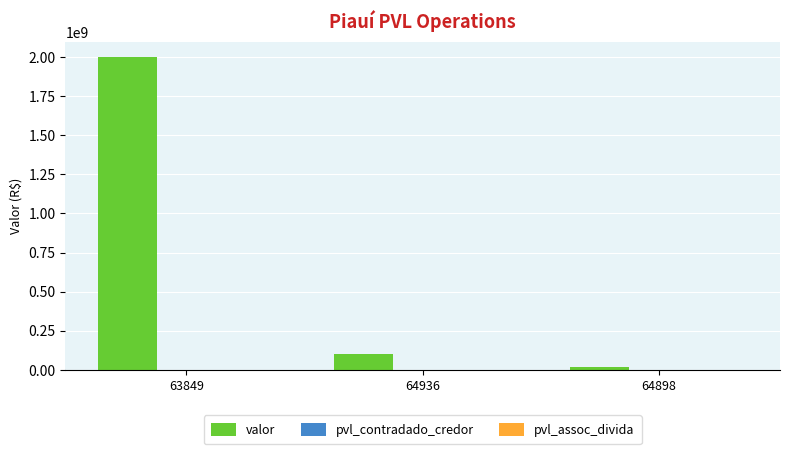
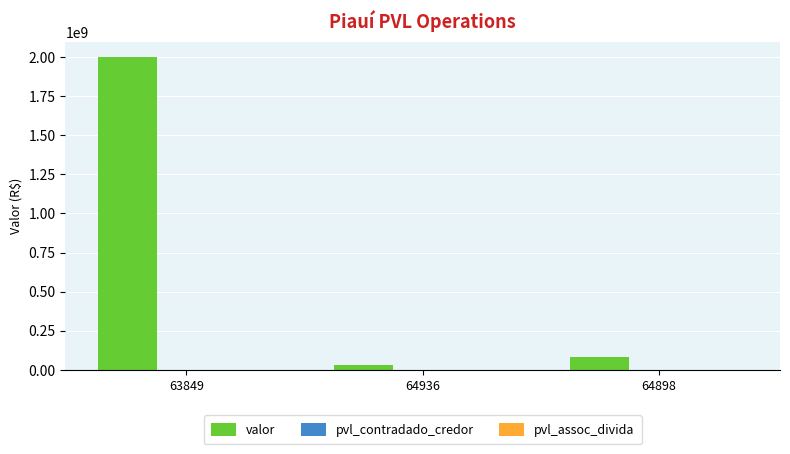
valor, 64936: 100000000 -> 30000000
valor, 64898: 20000000 -> 80000000
